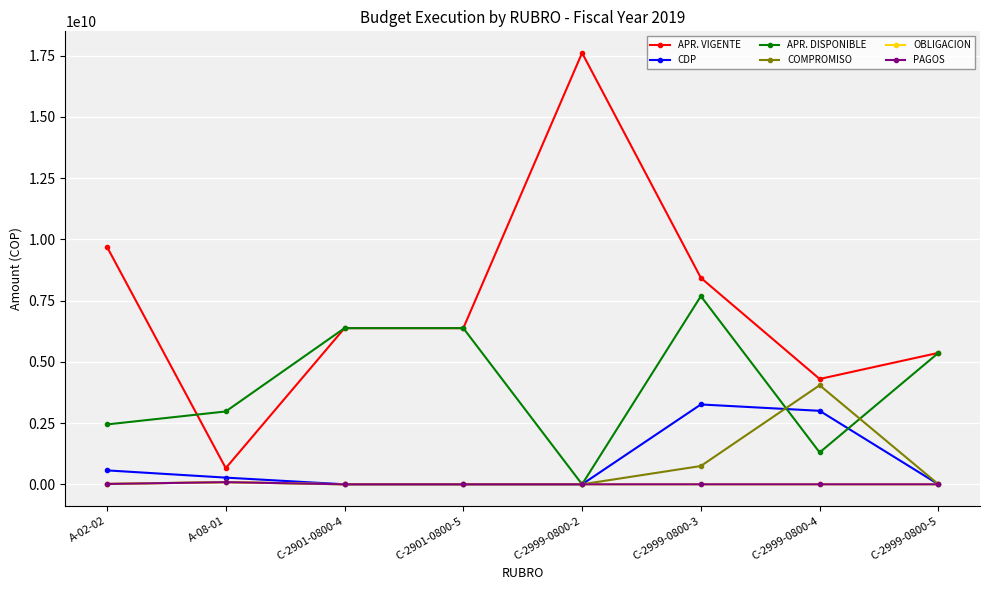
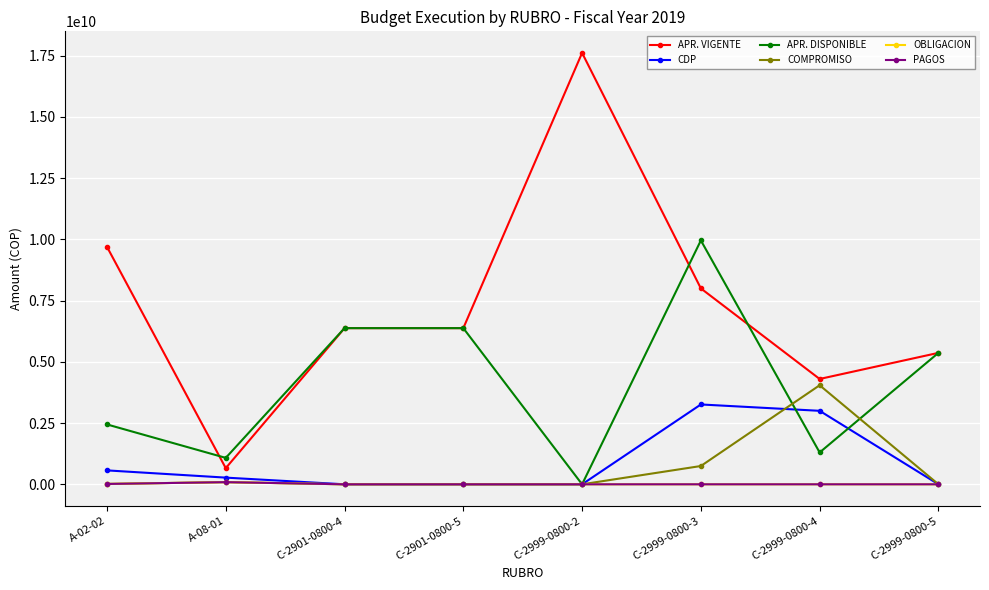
APR. DISPONIBLE, A-08-01: 3000000000 -> 1100000000
APR. VIGENTE, C-2999-0800-3: 8400000000 -> 8000000000
APR. DISPONIBLE, C-2999-0800-3: 7700000000 -> 10000000000
